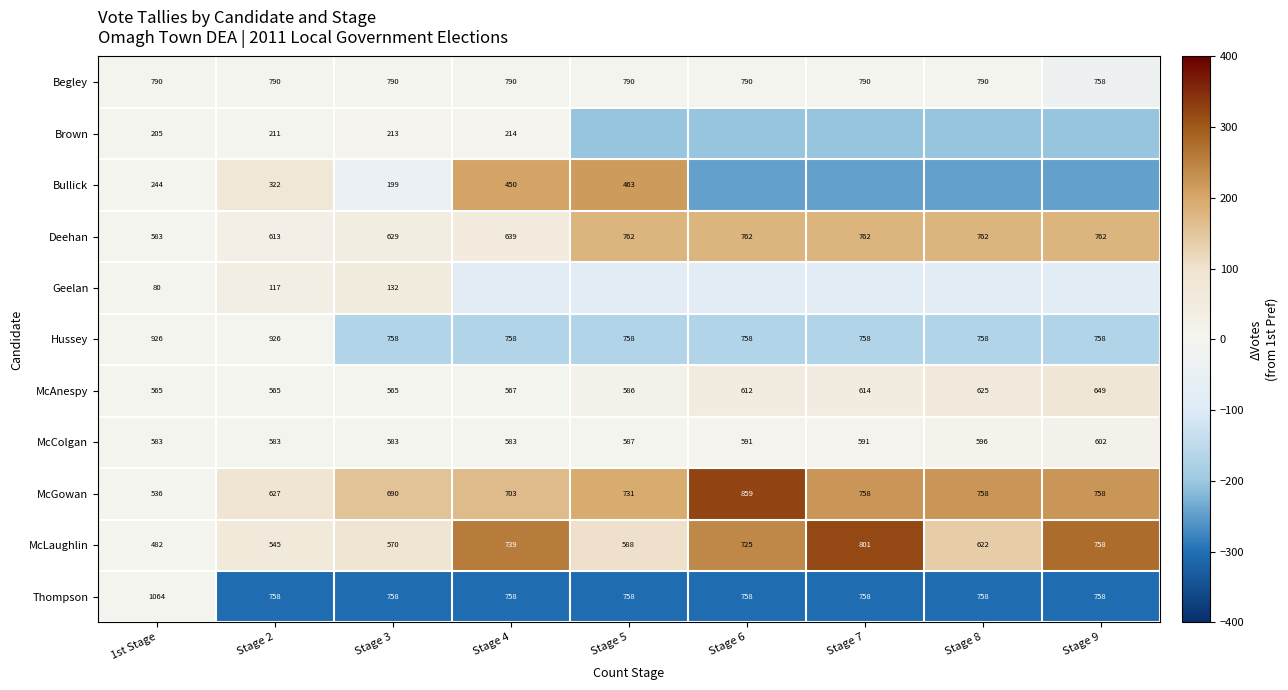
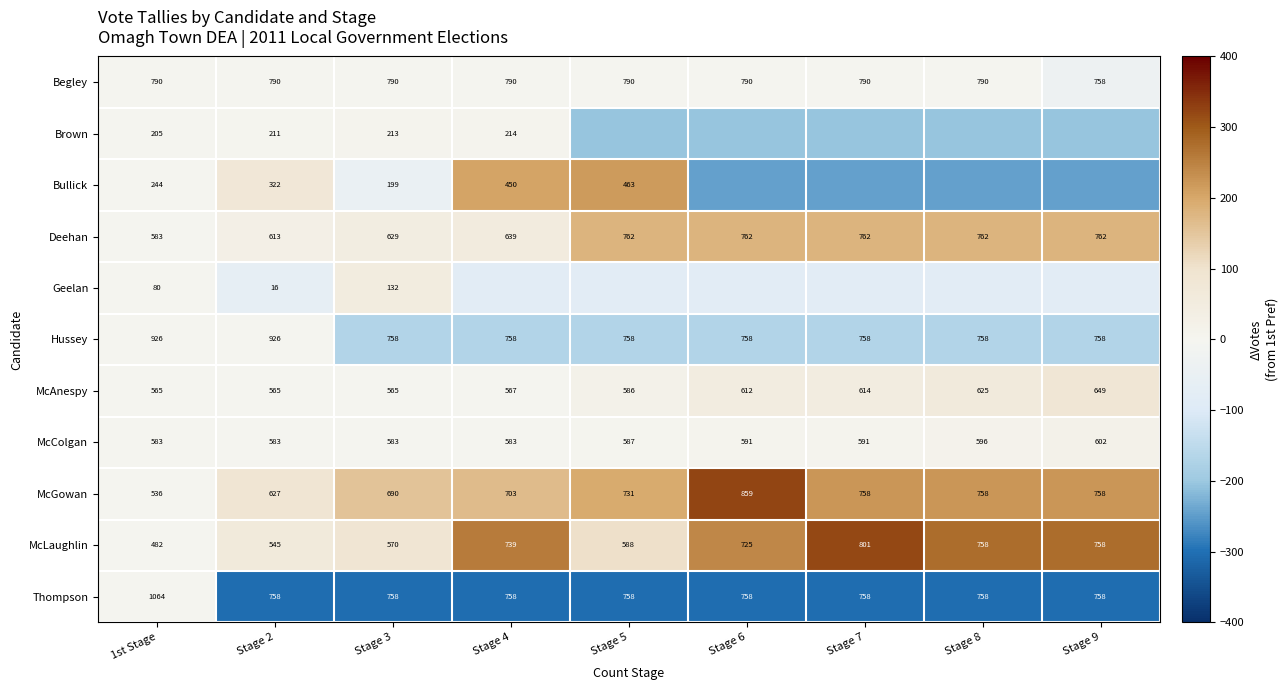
Geelan, Stage 2: 117 -> 16
McLaughlin, Stage 8: 622 -> 758
